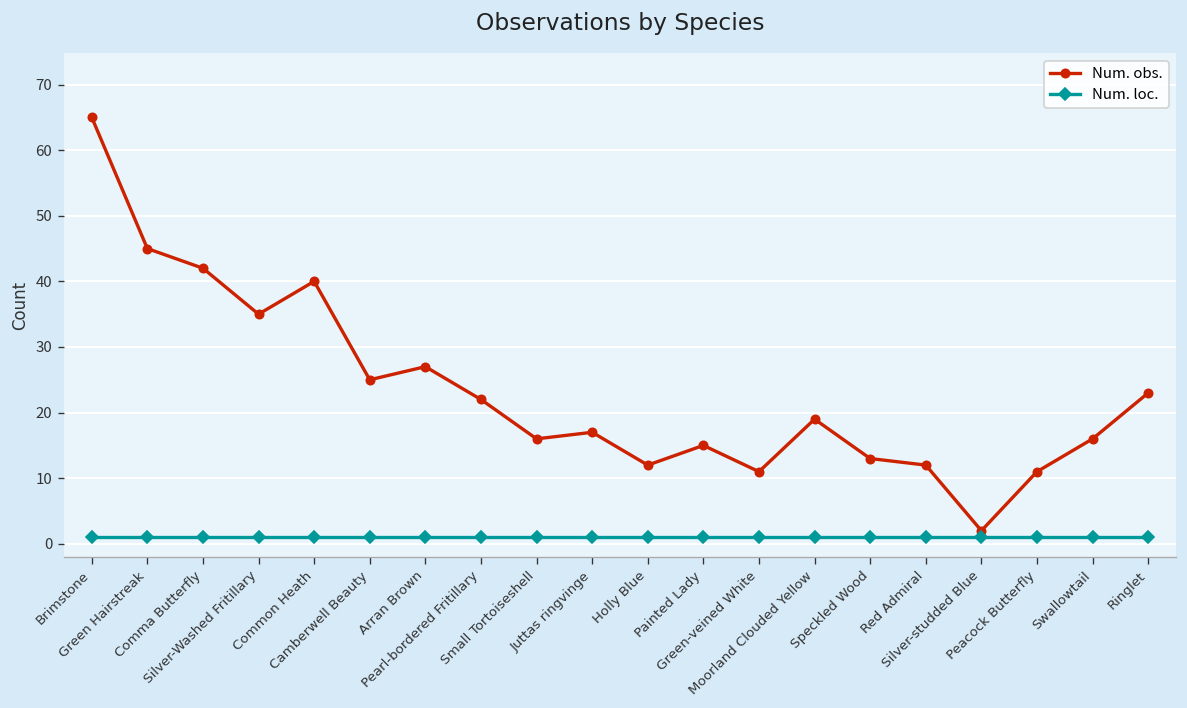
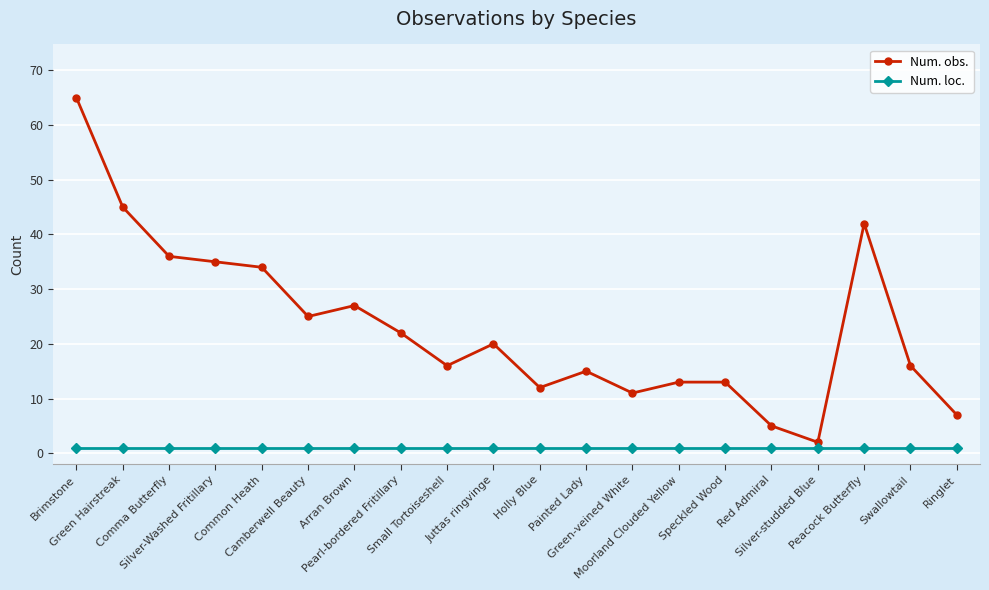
Num. obs., Comma Butterfly: 42 -> 36
Num. obs., Common Heath: 40 -> 34
Num. obs., Juttas ringvinge: 17 -> 20
Num. obs., Moorland Clouded Yellow: 19 -> 13
Num. obs., Red Admiral: 12 -> 5
Num. obs., Peacock Butterfly: 11 -> 42
Num. obs., Ringlet: 23 -> 7
